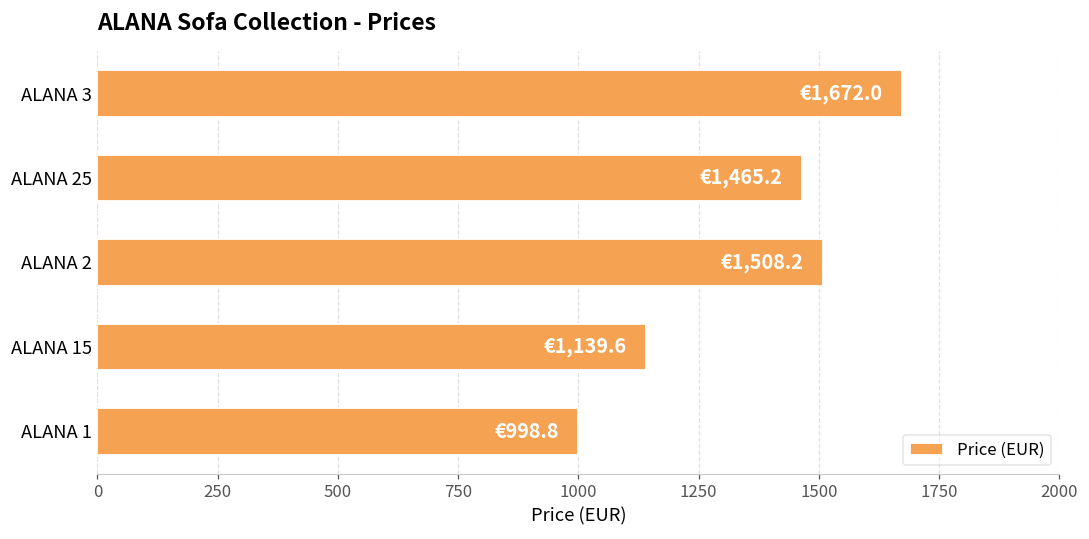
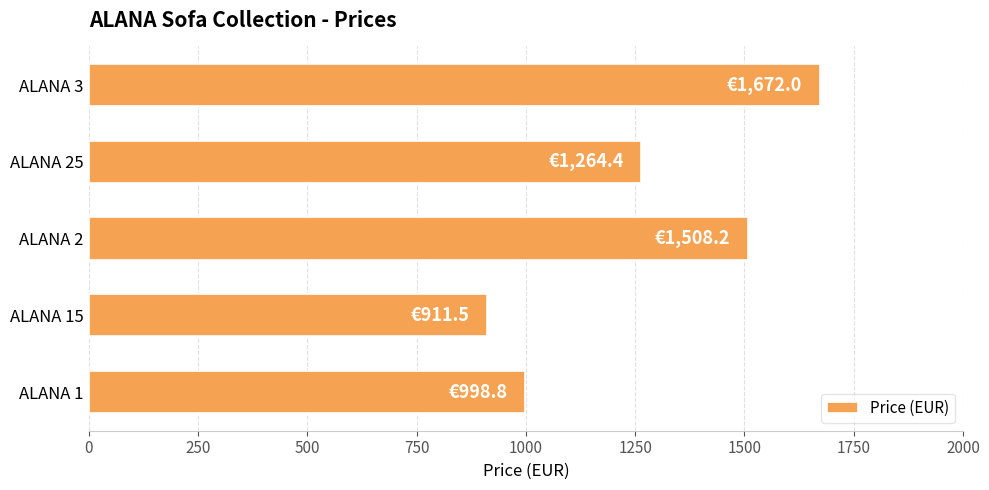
ALANA 25: €1,465.2 -> €1,264.4
ALANA 15: €1,139.6 -> €911.5
